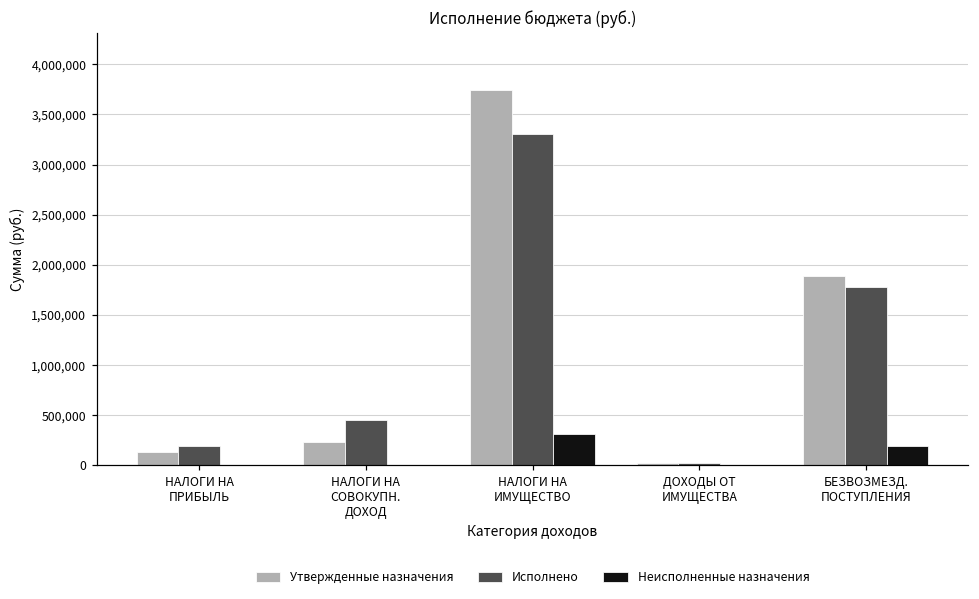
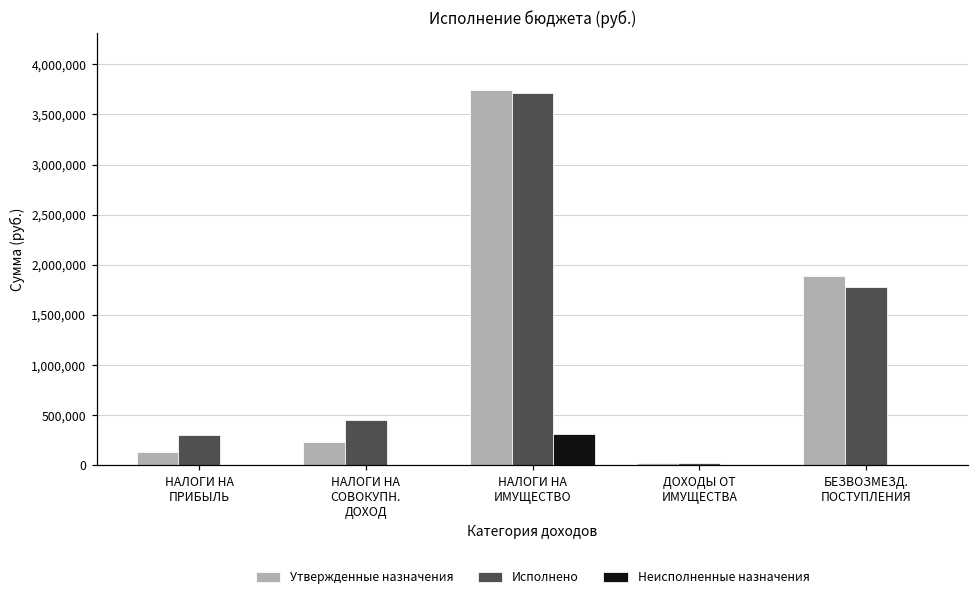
Исполнено, НАЛОГИ НА ПРИБЫЛЬ: 200,000 -> 300,000
Исполнено, НАЛОГИ НА ИМУЩЕСТВО: 3,300,000 -> 3,700,000
Неисполненные назначения, БЕЗВОЗМЕЗД. ПОСТУПЛЕНИЯ: 200,000 -> 0
